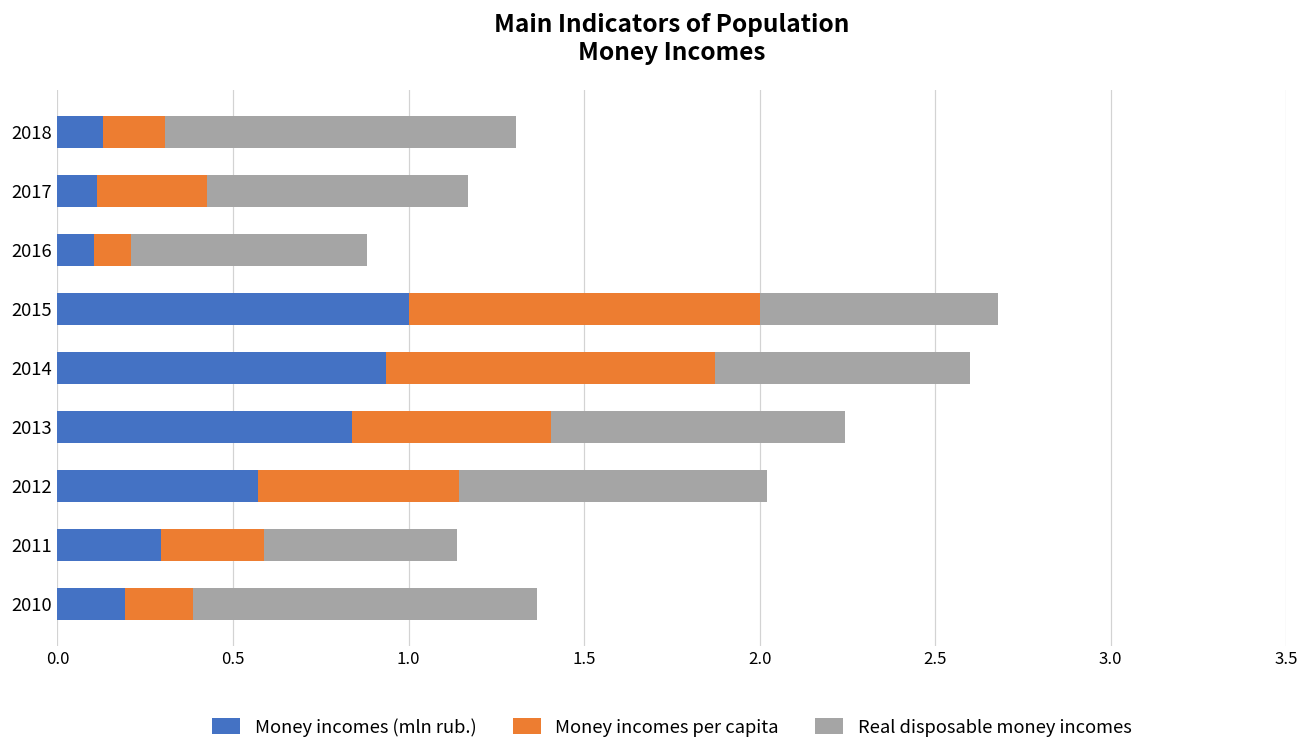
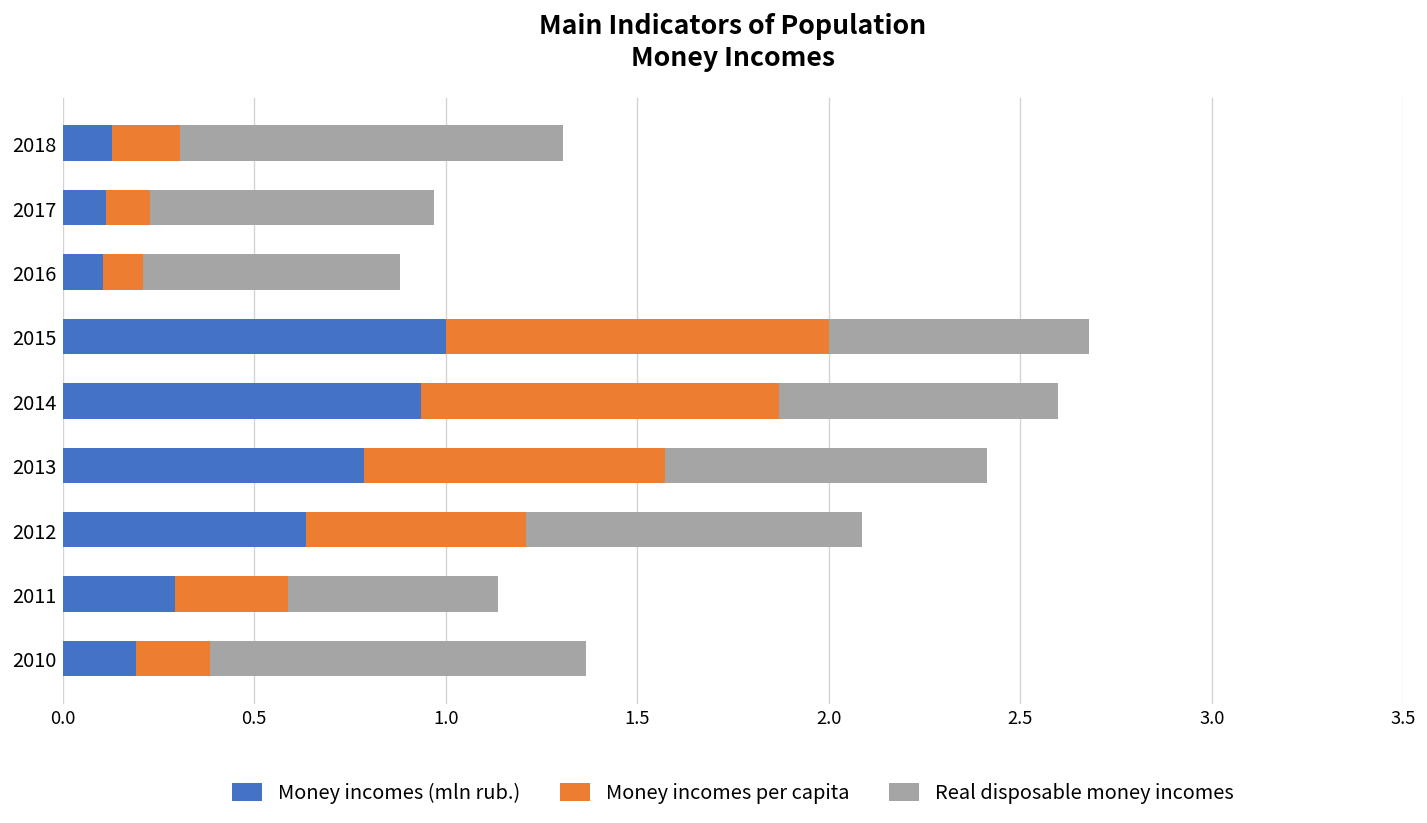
Money incomes per capita, 2017: 0.31 -> 0.11
Money incomes (mln rub.), 2013: 0.84 -> 0.79
Money incomes per capita, 2013: 0.57 -> 0.79
Money incomes (mln rub.), 2012: 0.57 -> 0.64
